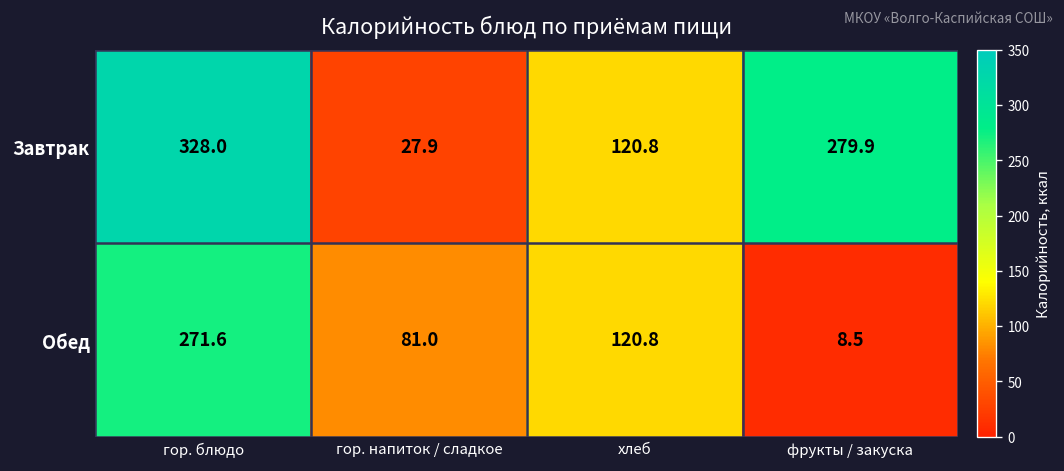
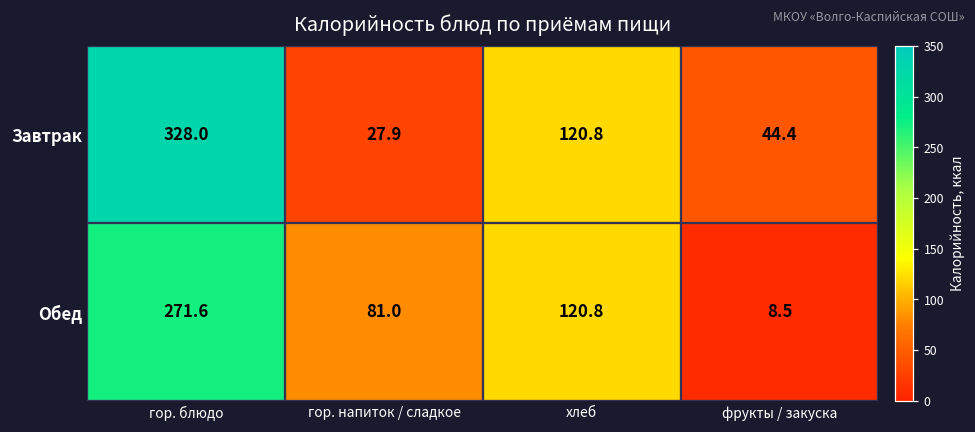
Завтрак, фрукты / закуска: 279.9 -> 44.4
